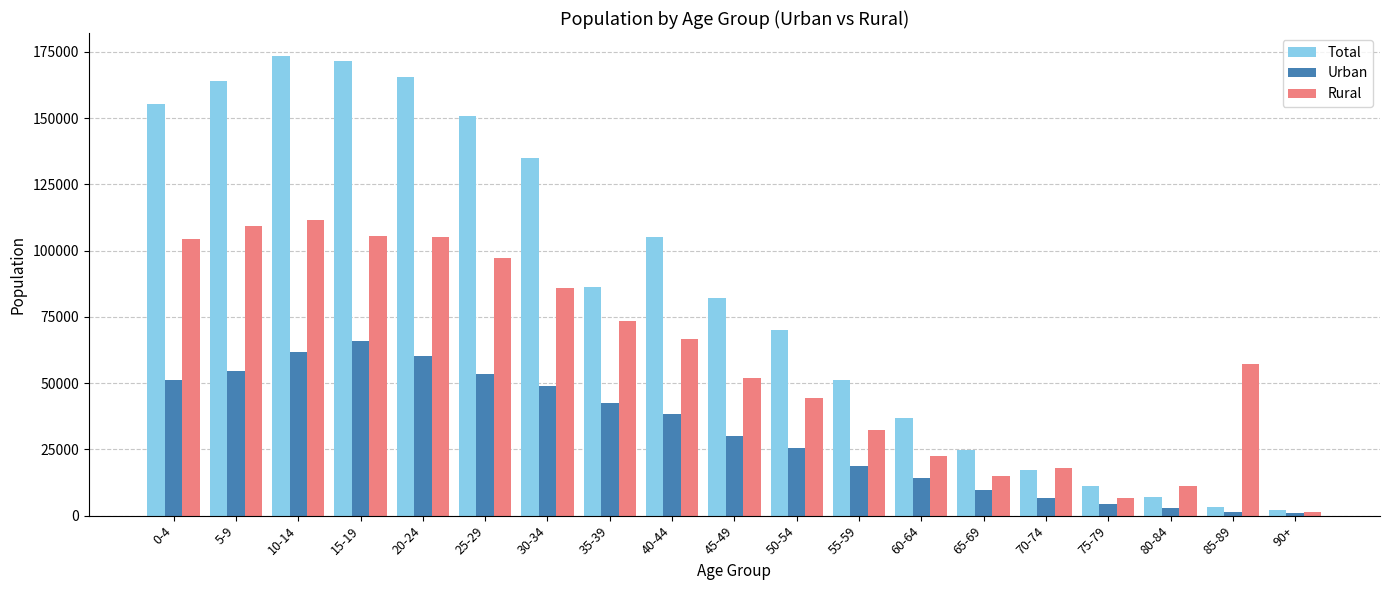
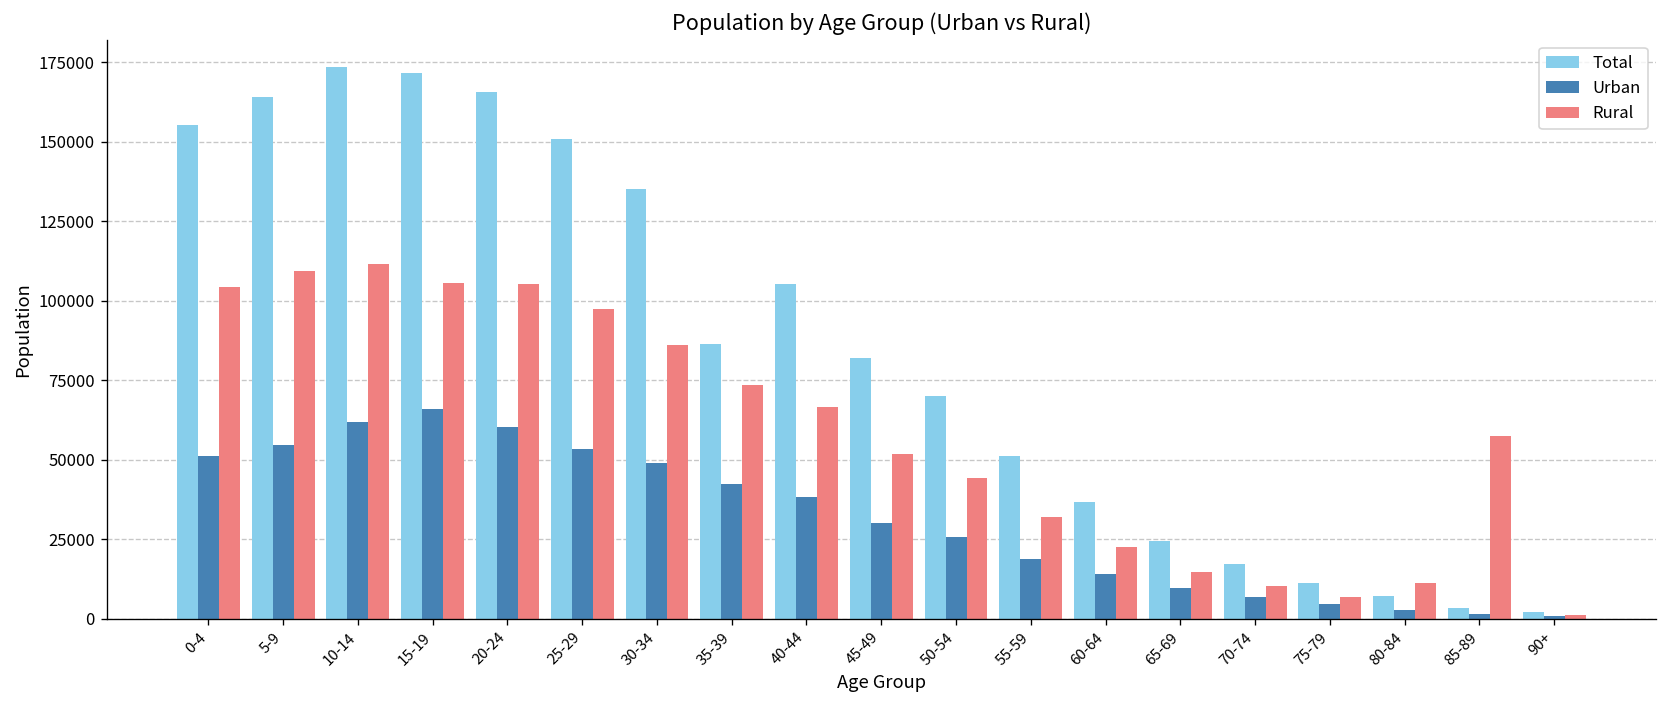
Rural, 70-74: 18000 -> 10000
